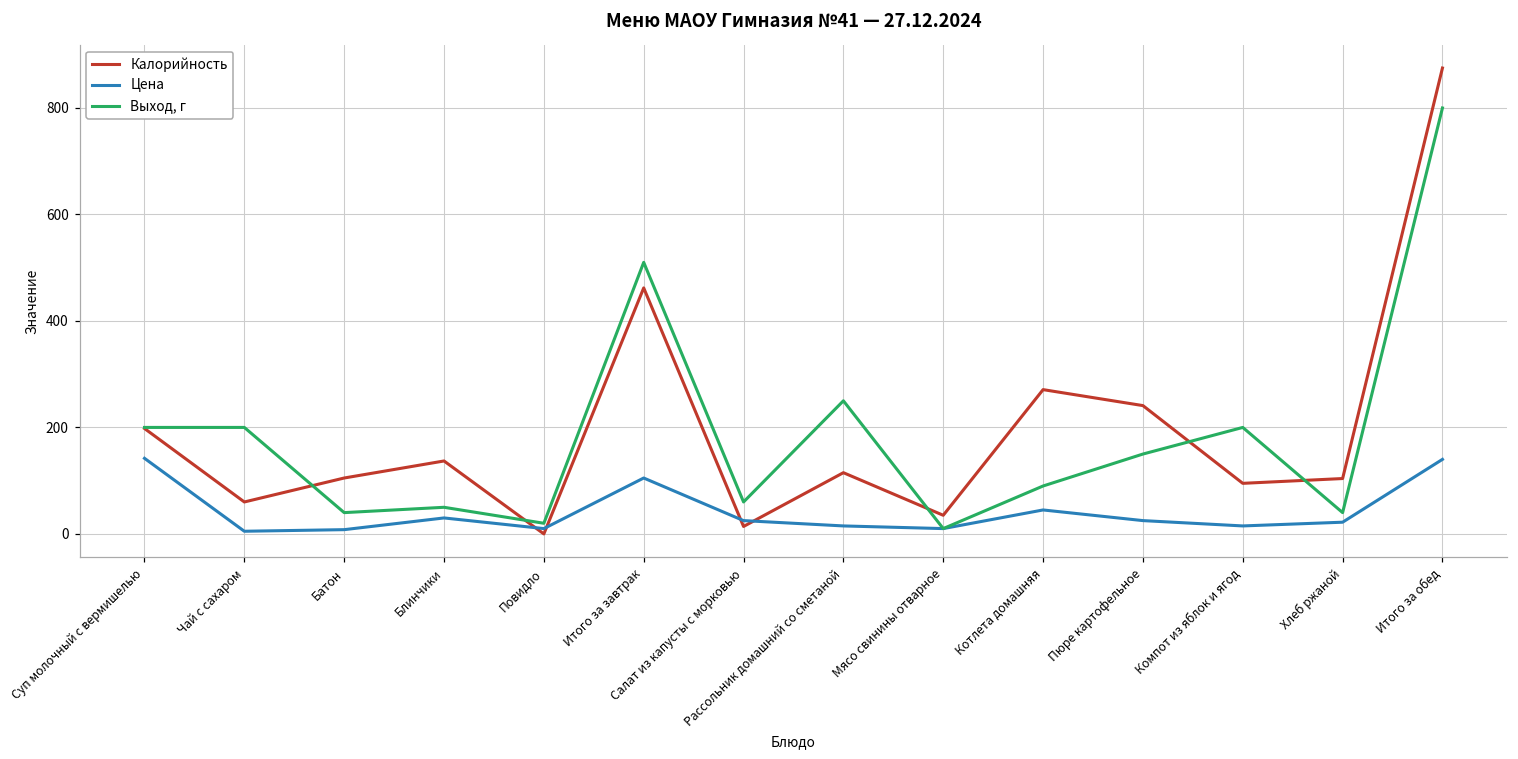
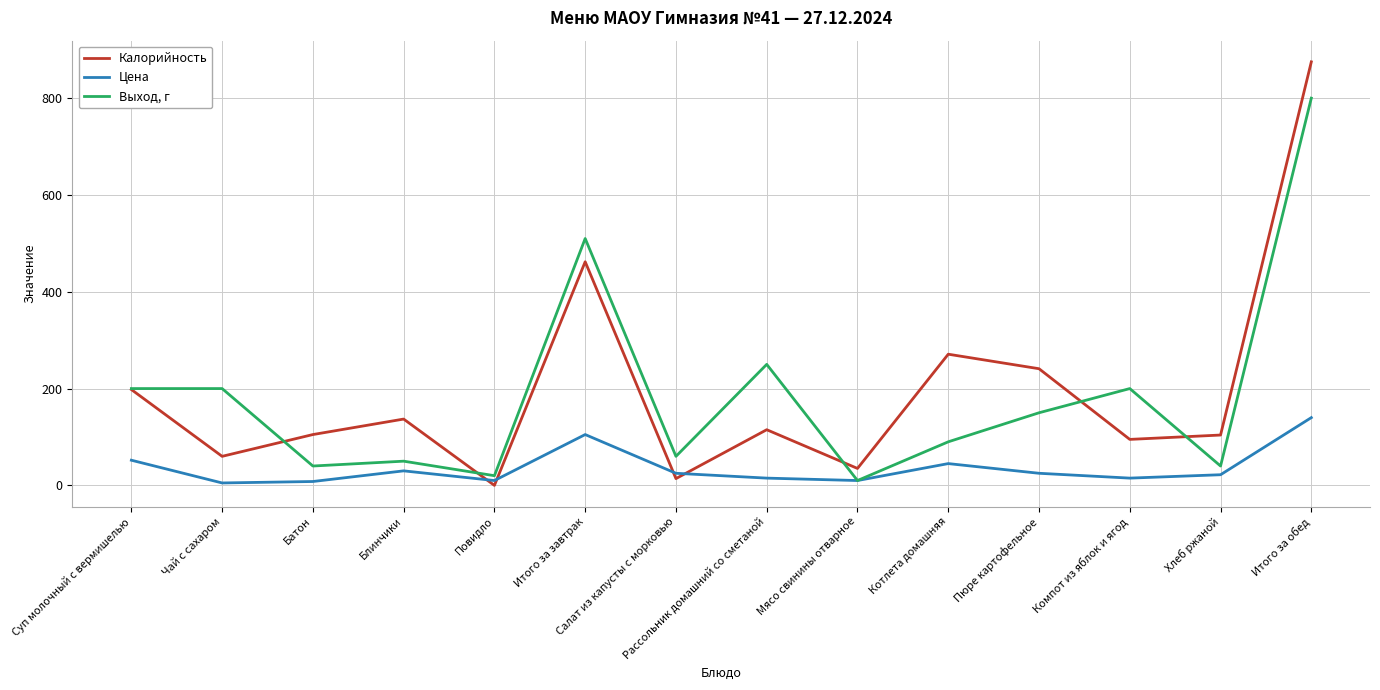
Цена, Суп молочный с вермишелью: 140 -> 50
